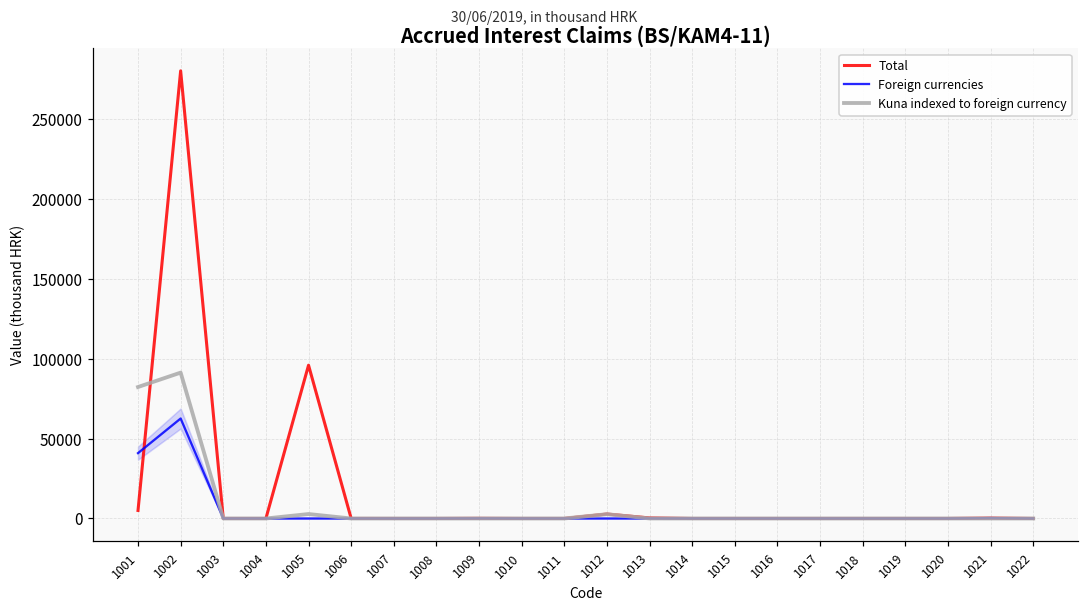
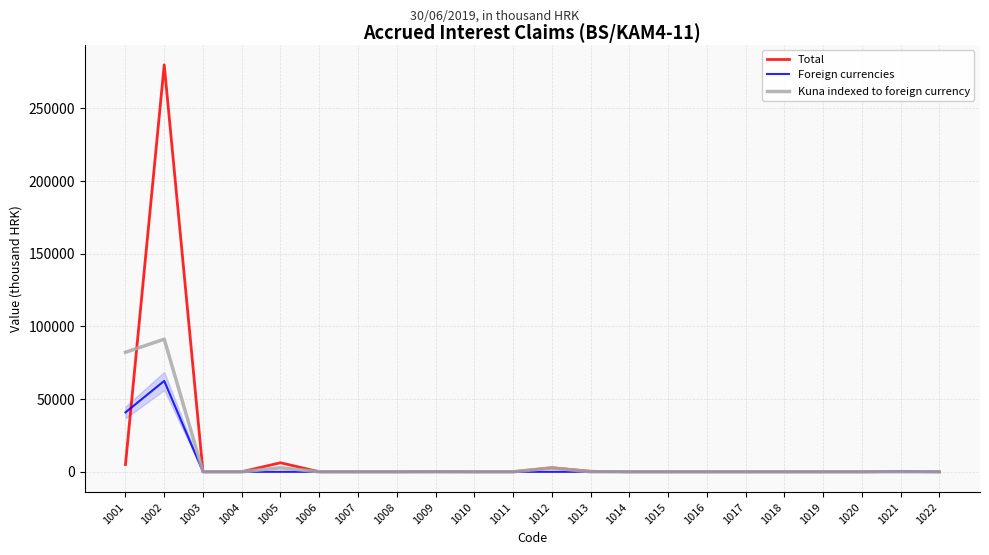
Total, 1005: 96000 -> 6000
